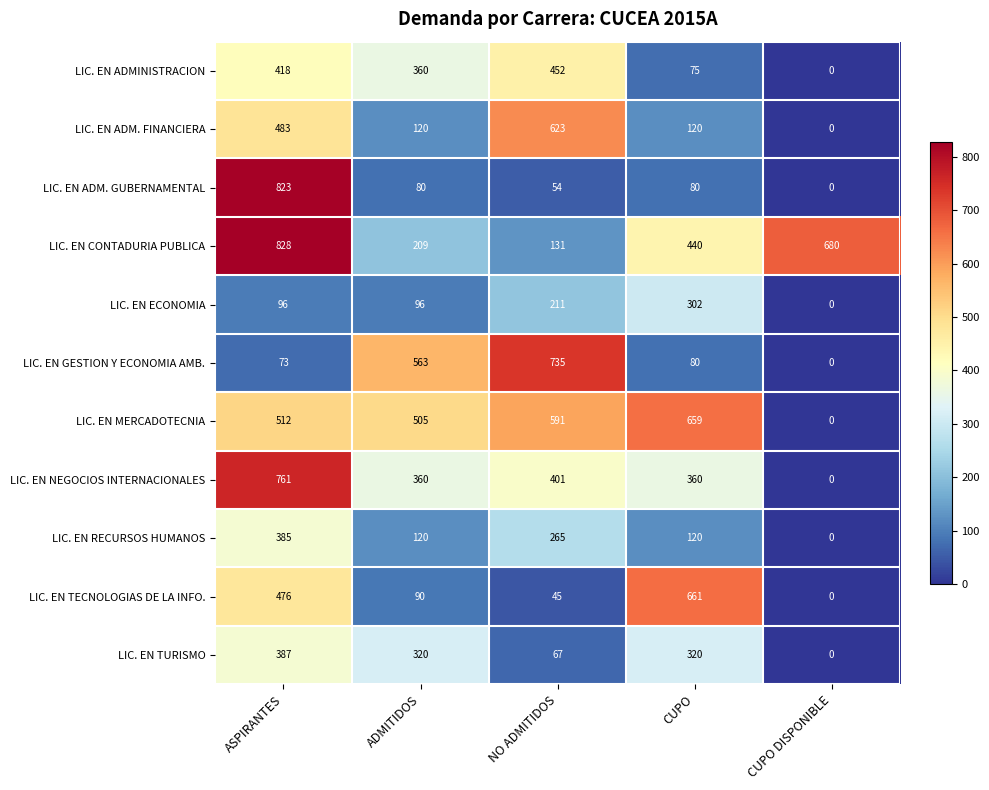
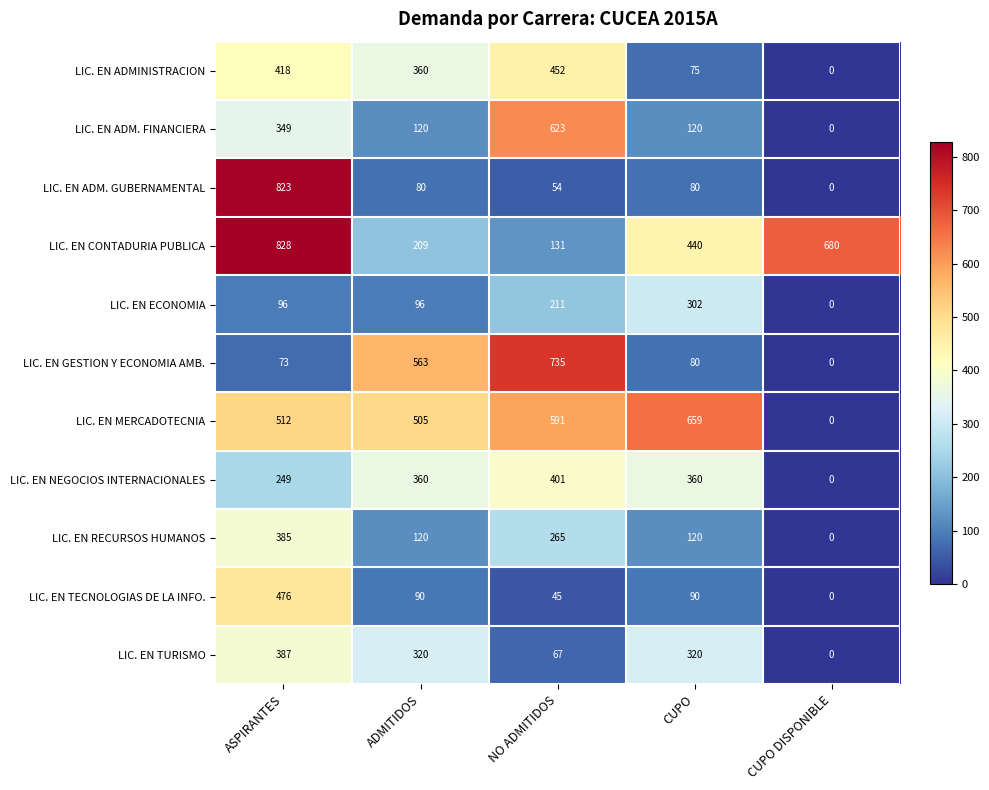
LIC. EN ADM. FINANCIERA, ASPIRANTES: 483 -> 349
LIC. EN NEGOCIOS INTERNACIONALES, ASPIRANTES: 761 -> 249
LIC. EN TECNOLOGIAS DE LA INFO., CUPO: 661 -> 90
